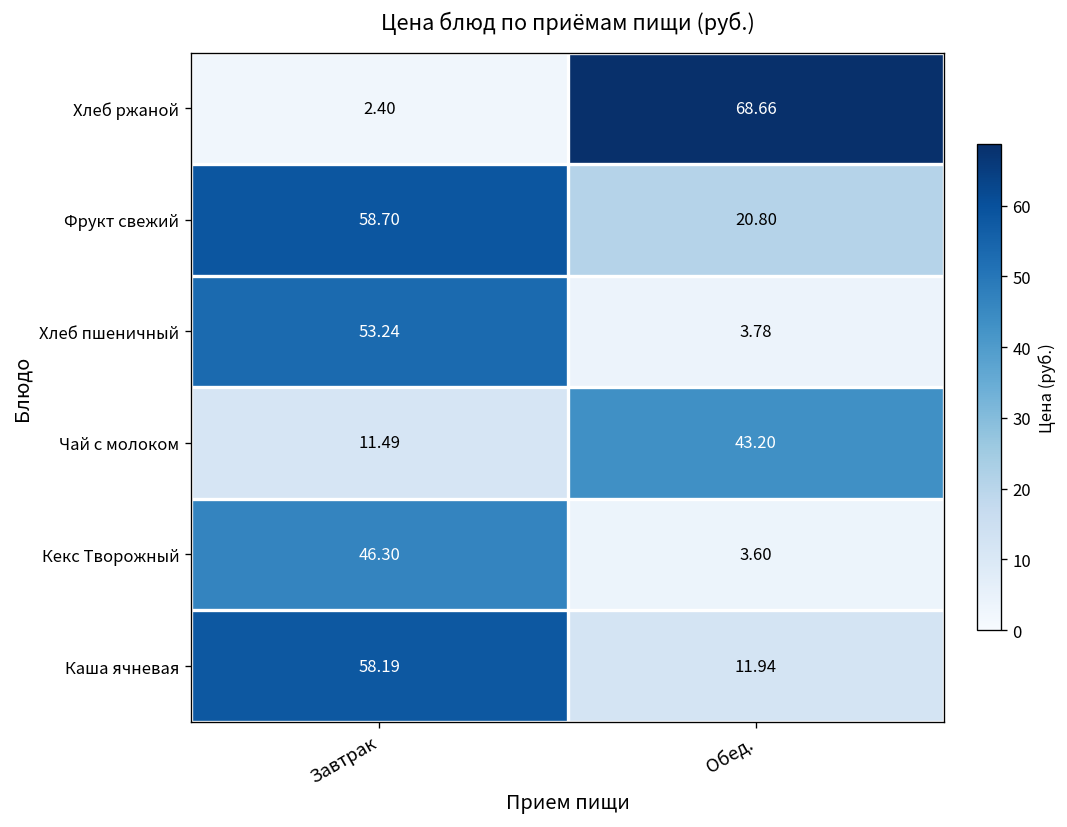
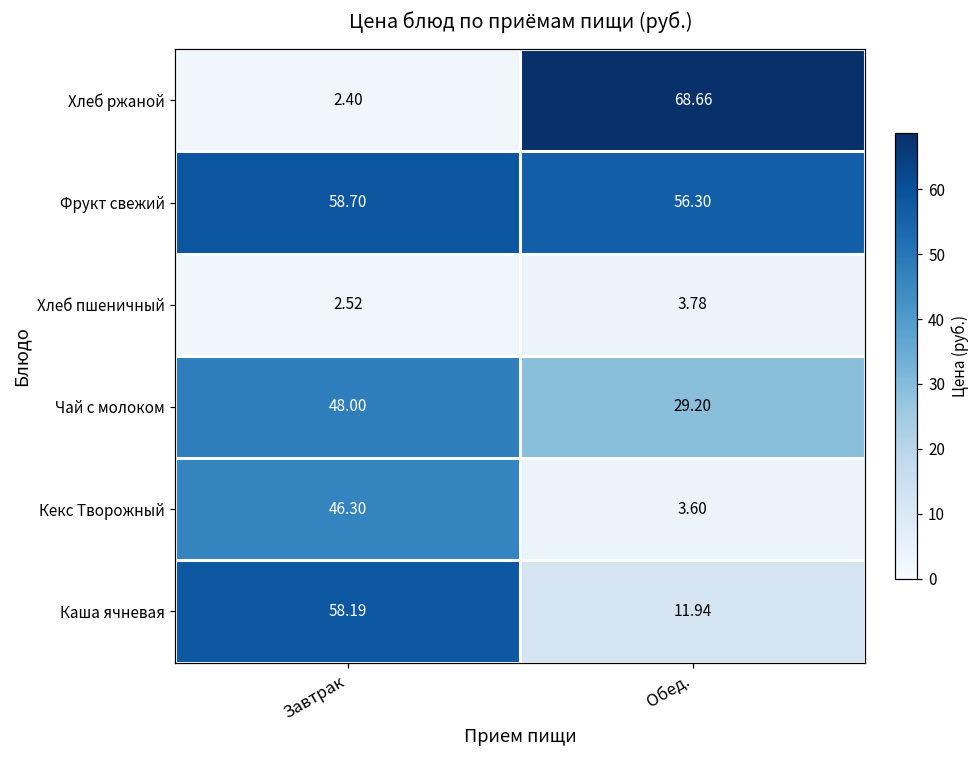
Фрукт свежий, Обед.: 20.80 -> 56.30
Хлеб пшеничный, Завтрак: 53.24 -> 2.52
Чай с молоком, Завтрак: 11.49 -> 48.00
Чай с молоком, Обед.: 43.20 -> 29.20
